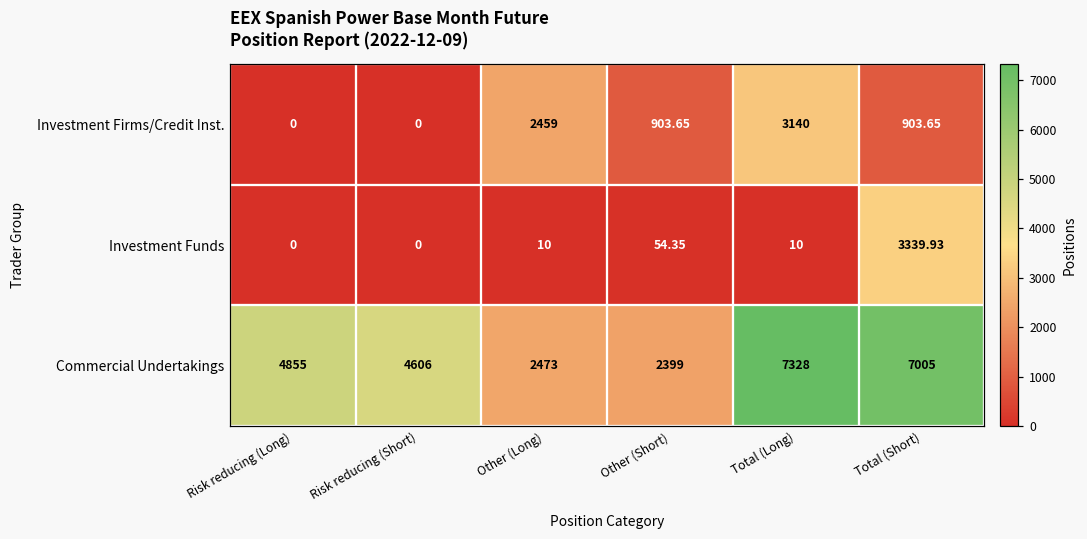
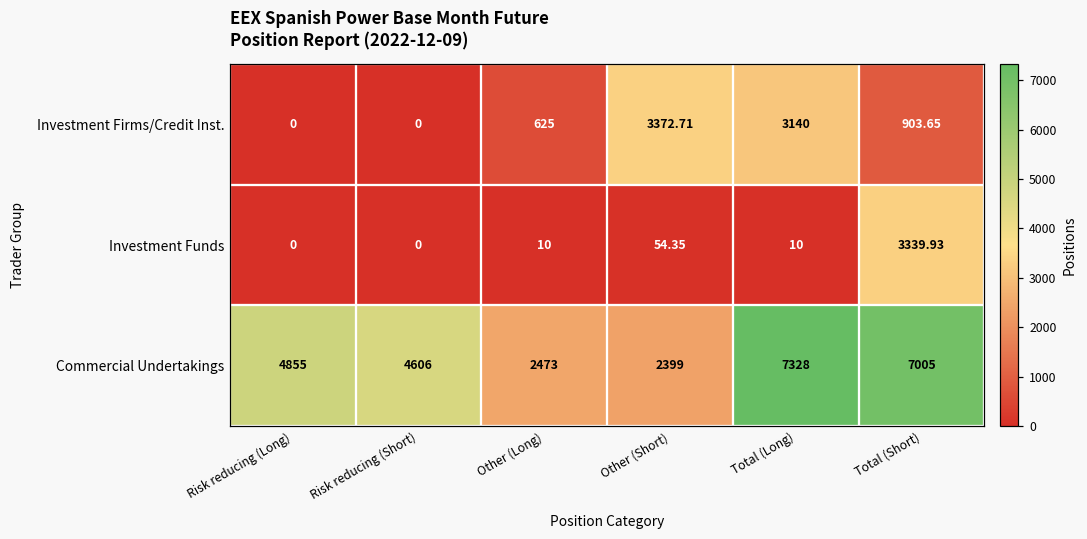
Investment Firms/Credit Inst., Other (Long): 2459 -> 625
Investment Firms/Credit Inst., Other (Short): 903.65 -> 3372.71
